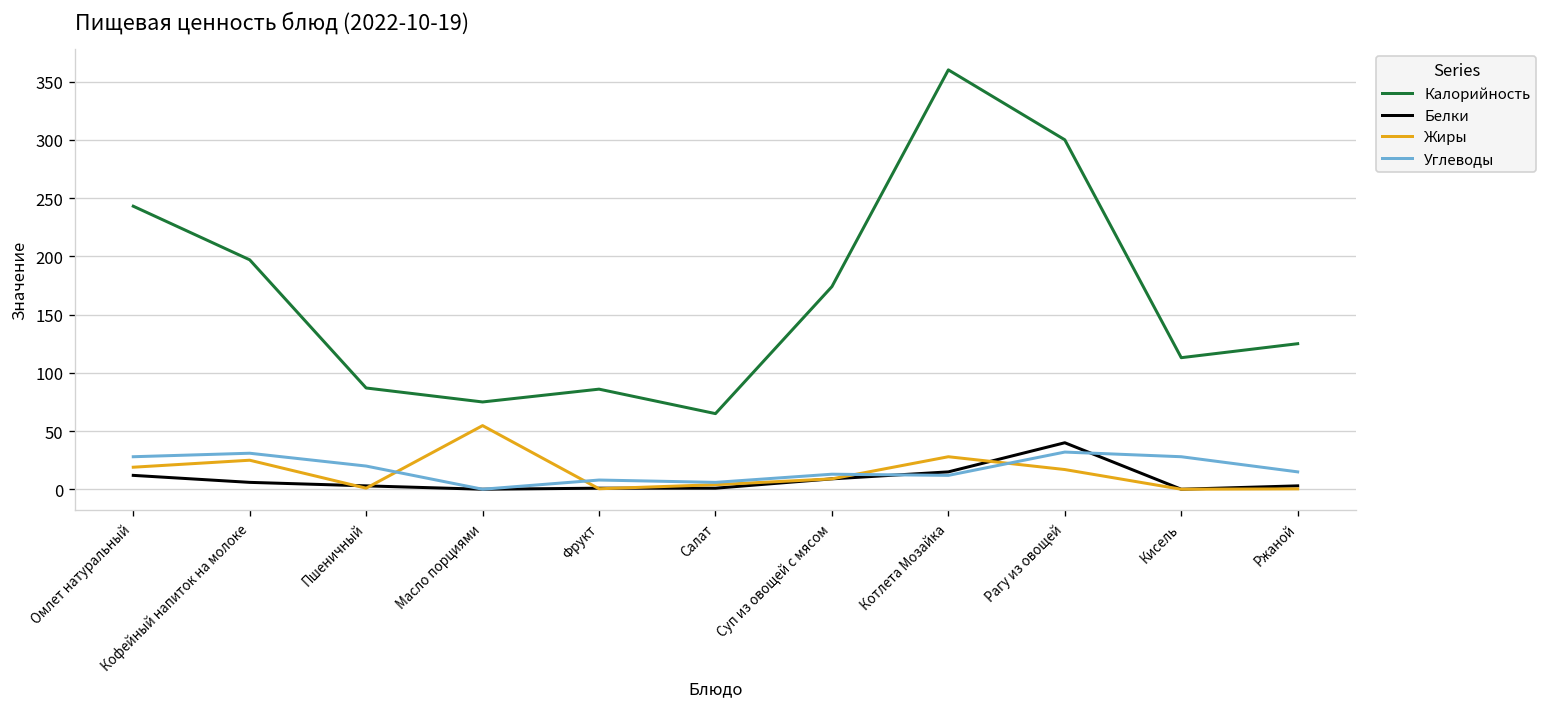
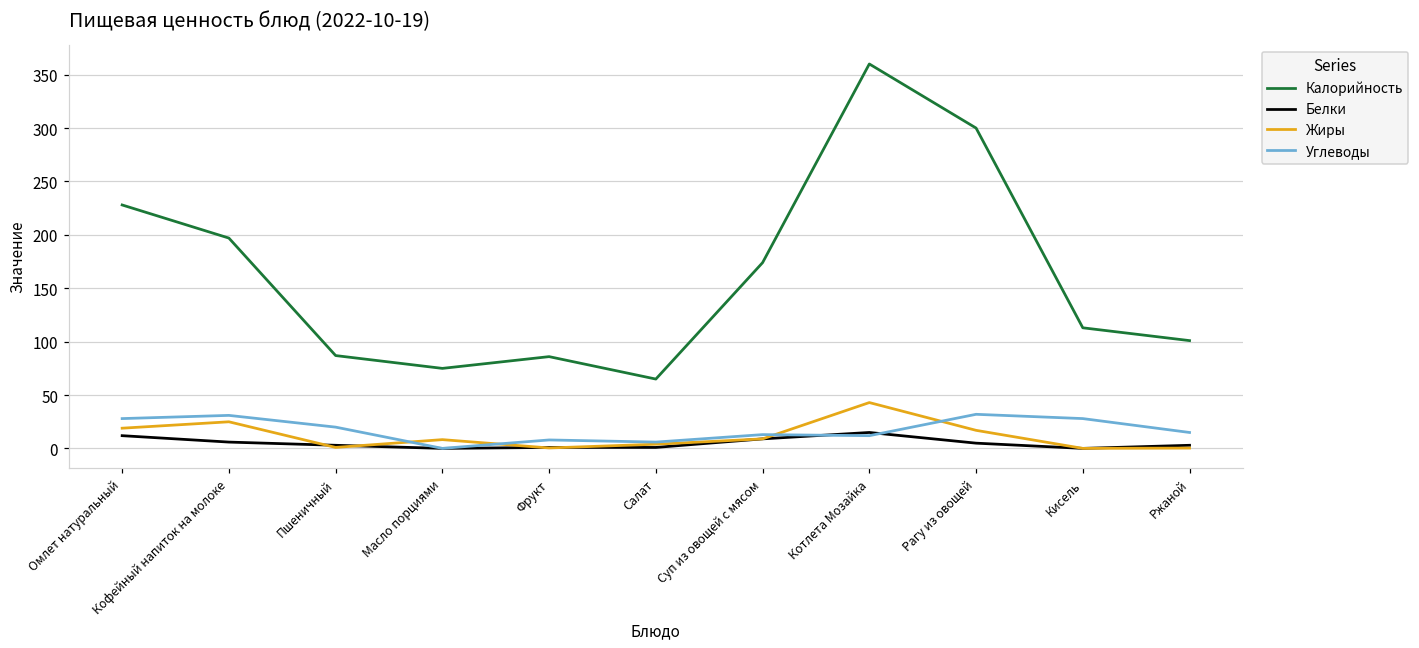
Калорийность, Омлет натуральный: 240 -> 230
Жиры, Масло порциями: 50 -> 10
Жиры, Котлета Мозайка: 30 -> 40
Белки, Рагу из овощей: 40 -> 10
Калорийность, Ржаной: 130 -> 100
